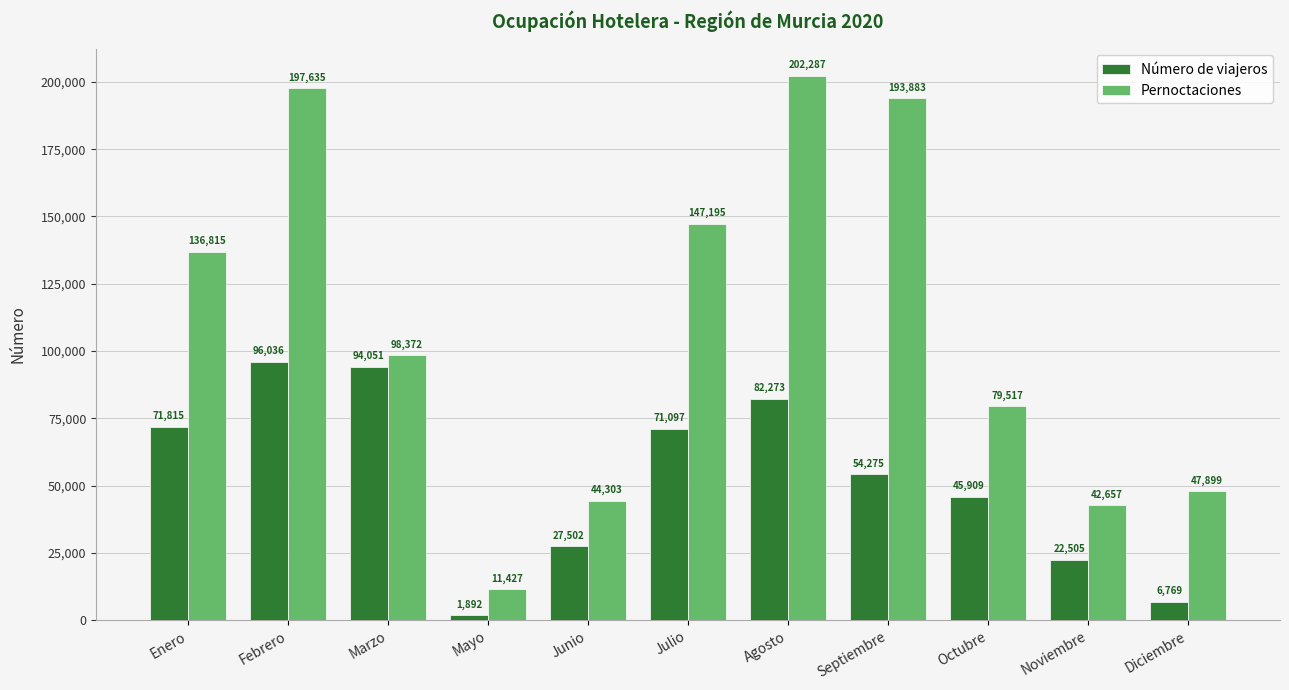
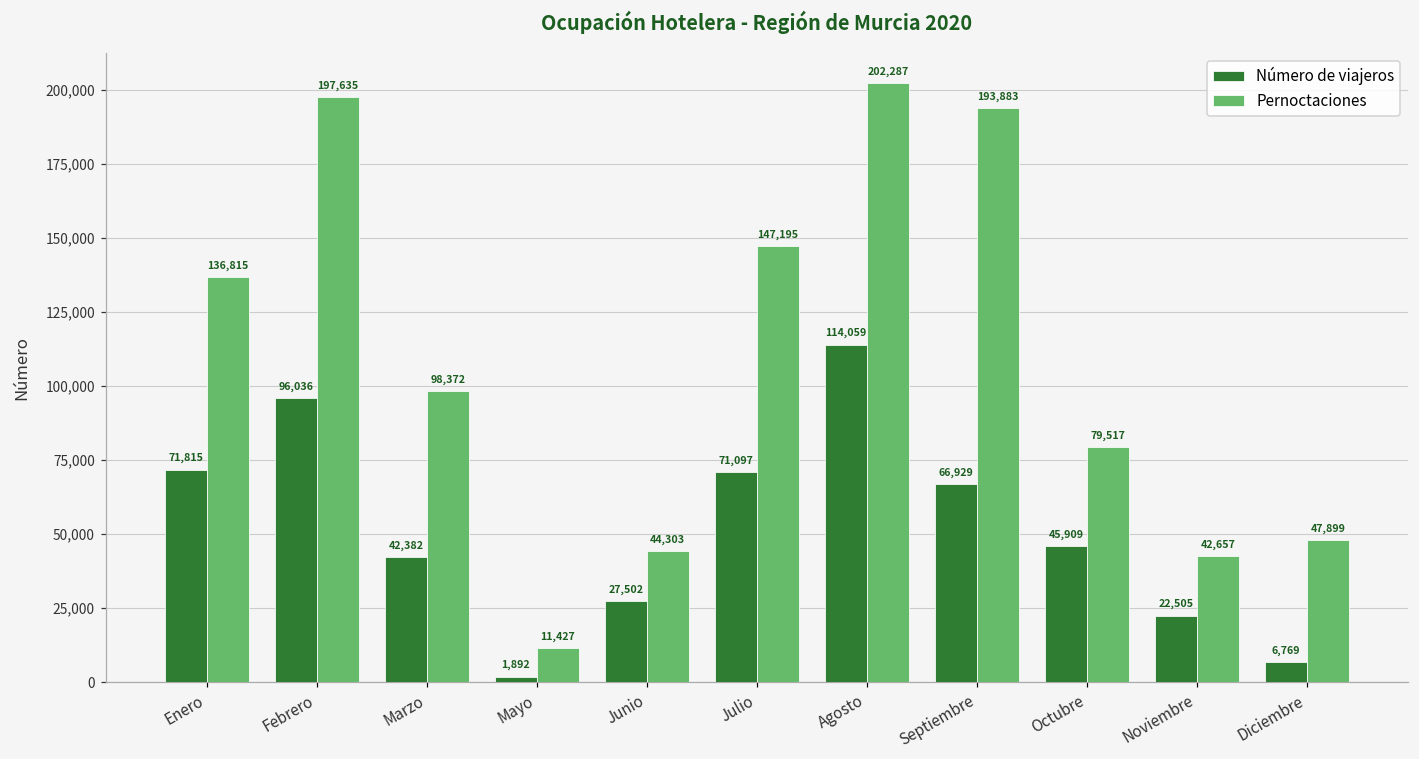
Número de viajeros, Marzo: 94,051 -> 42,382
Número de viajeros, Agosto: 82,273 -> 114,059
Número de viajeros, Septiembre: 54,275 -> 66,929
